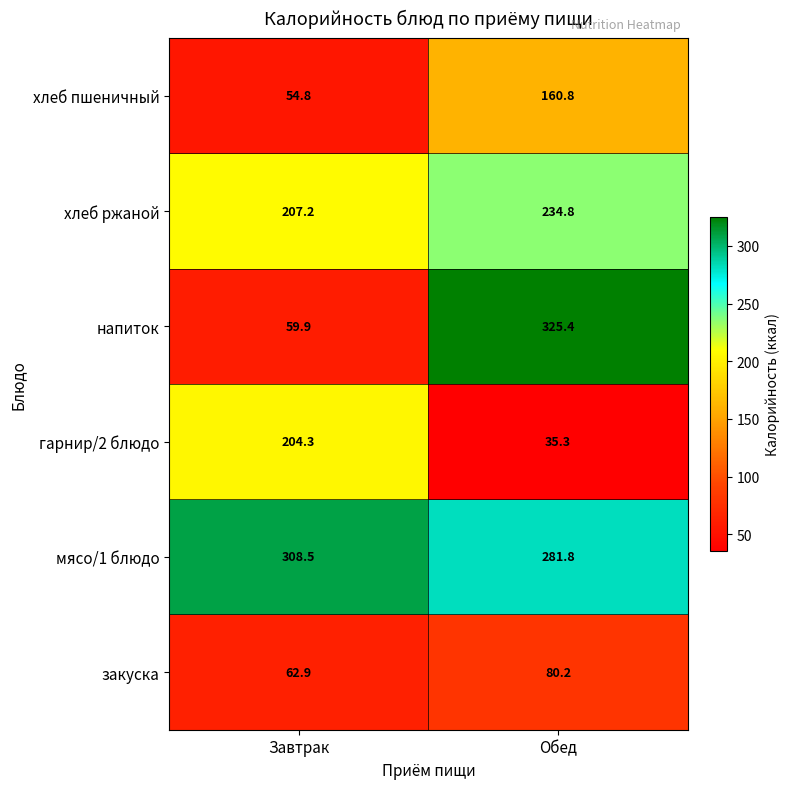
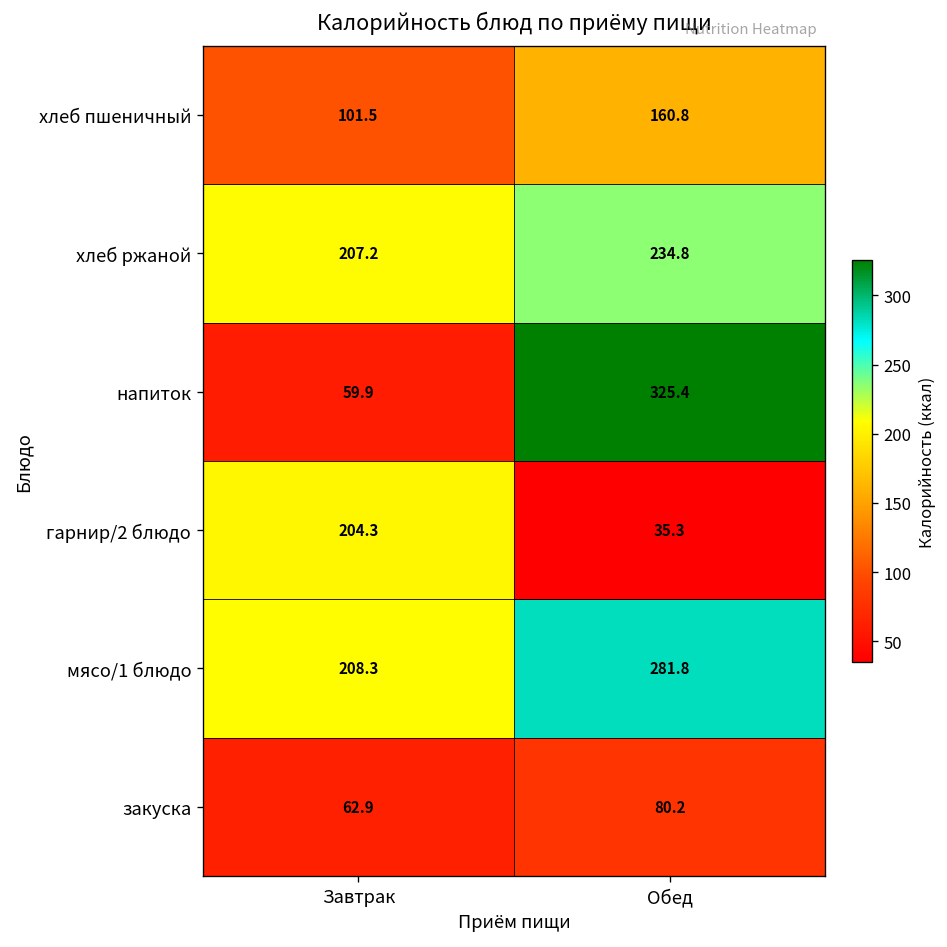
хлеб пшеничный, Завтрак: 54.8 -> 101.5
мясо/1 блюдо, Завтрак: 308.5 -> 208.3
